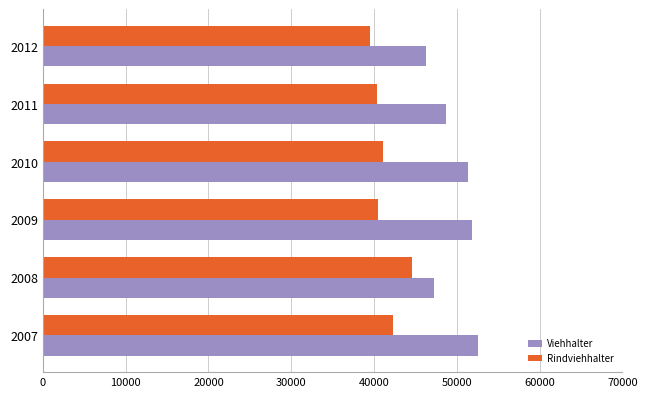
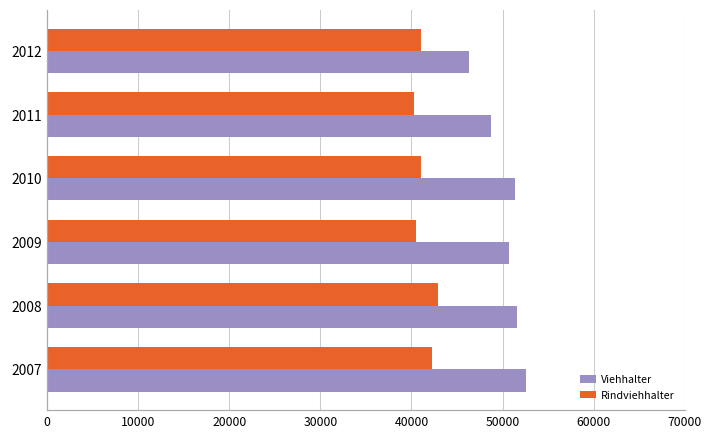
Rindviehhalter, 2012: 40000 -> 41000
Viehhalter, 2009: 52000 -> 51000
Rindviehhalter, 2008: 45000 -> 43000
Viehhalter, 2008: 47000 -> 52000
